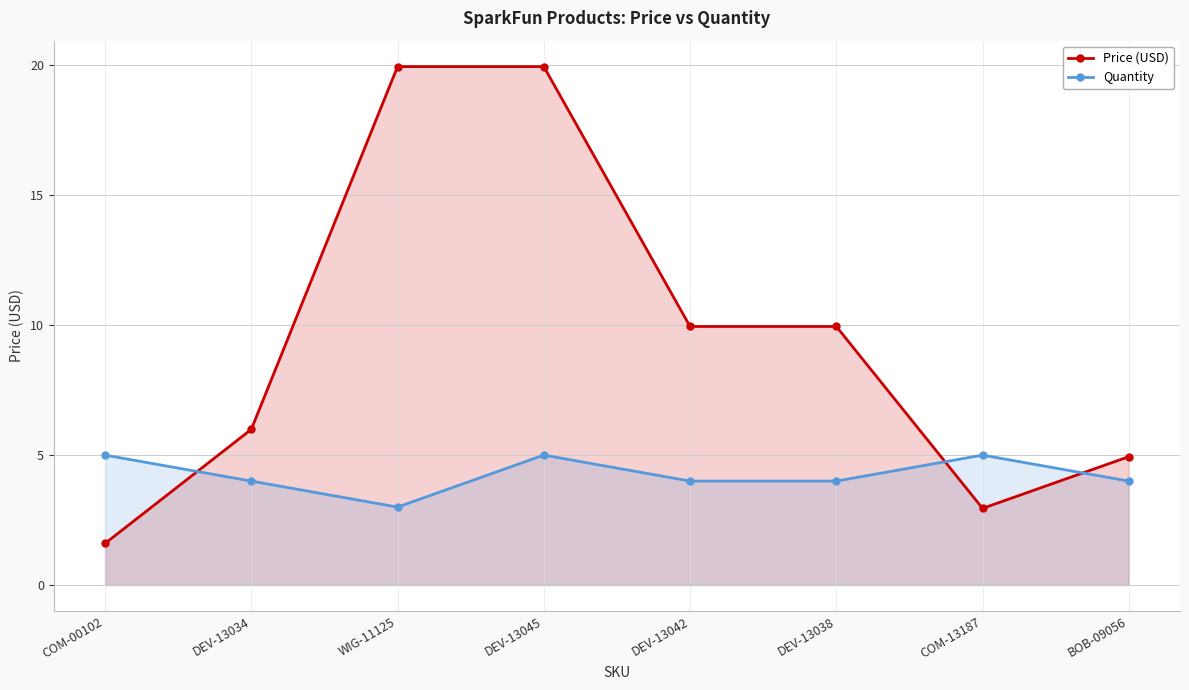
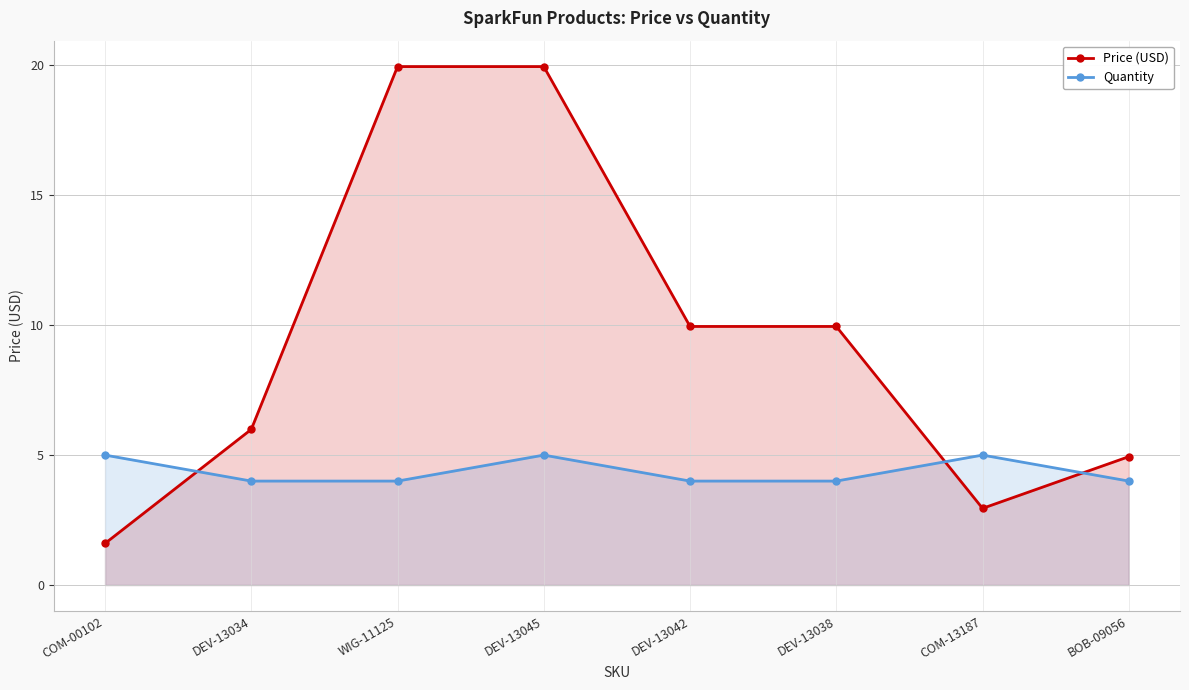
Quantity, WIG-11125: 3 -> 4
